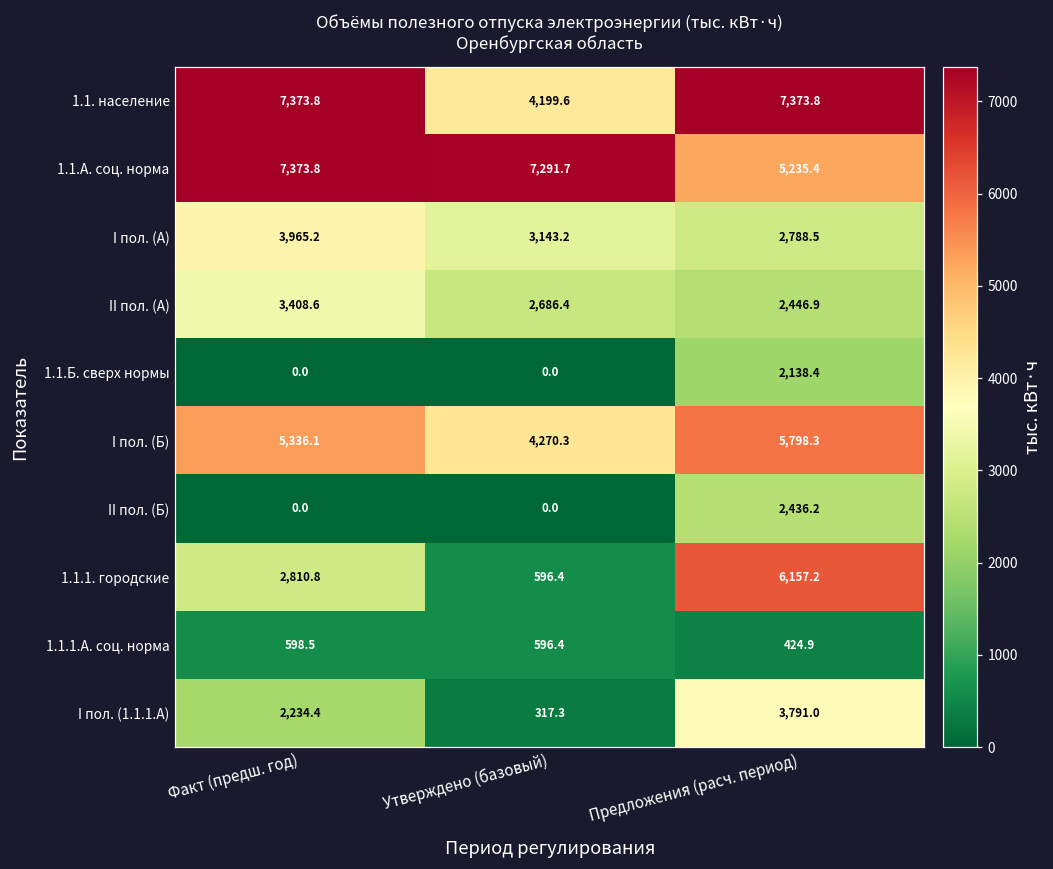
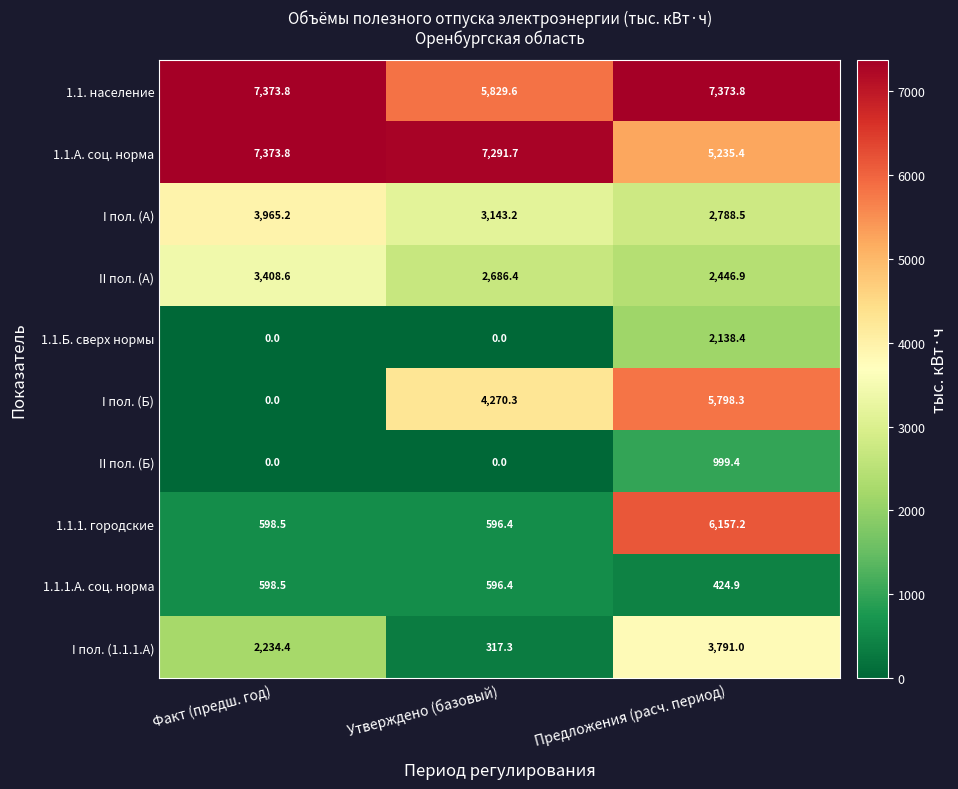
1.1. население, Утверждено (базовый): 4,199.6 -> 5,829.6
I пол. (Б), Факт (предш. год): 5,336.1 -> 0.0
II пол. (Б), Предложения (расч. период): 2,436.2 -> 999.4
1.1.1. городские, Факт (предш. год): 2,810.8 -> 598.5
